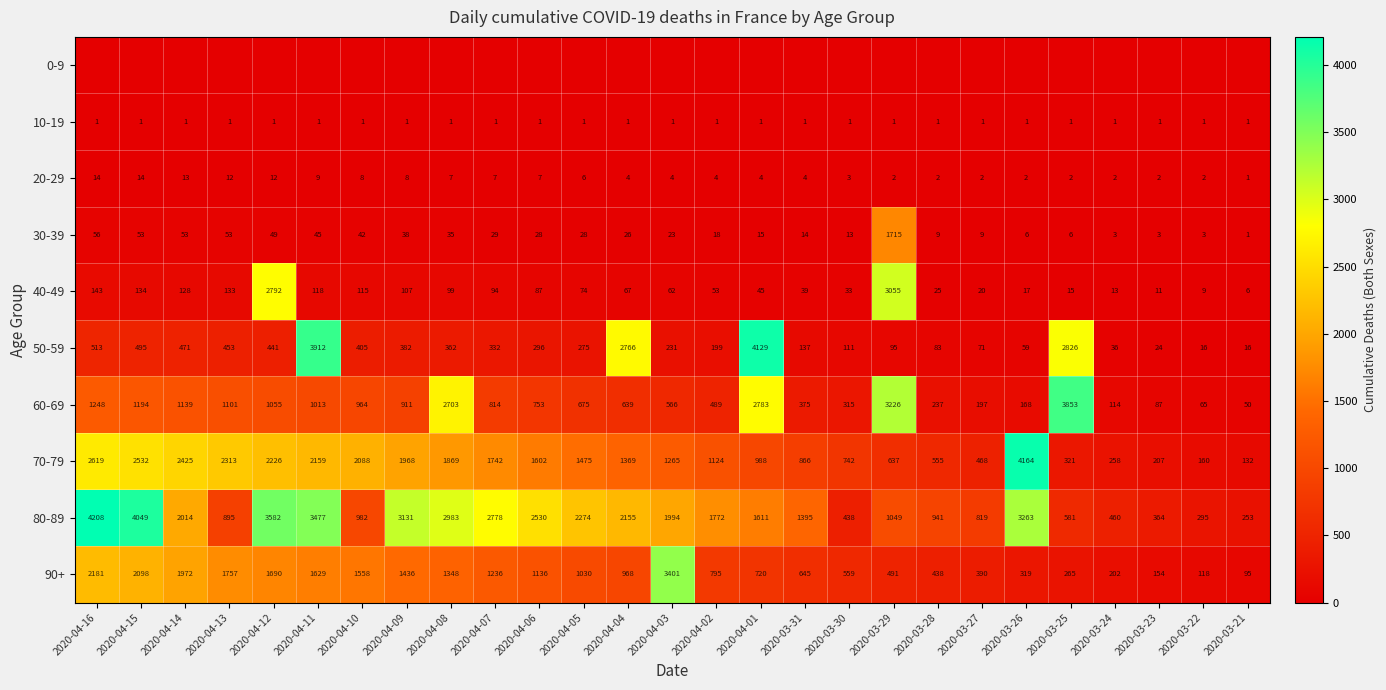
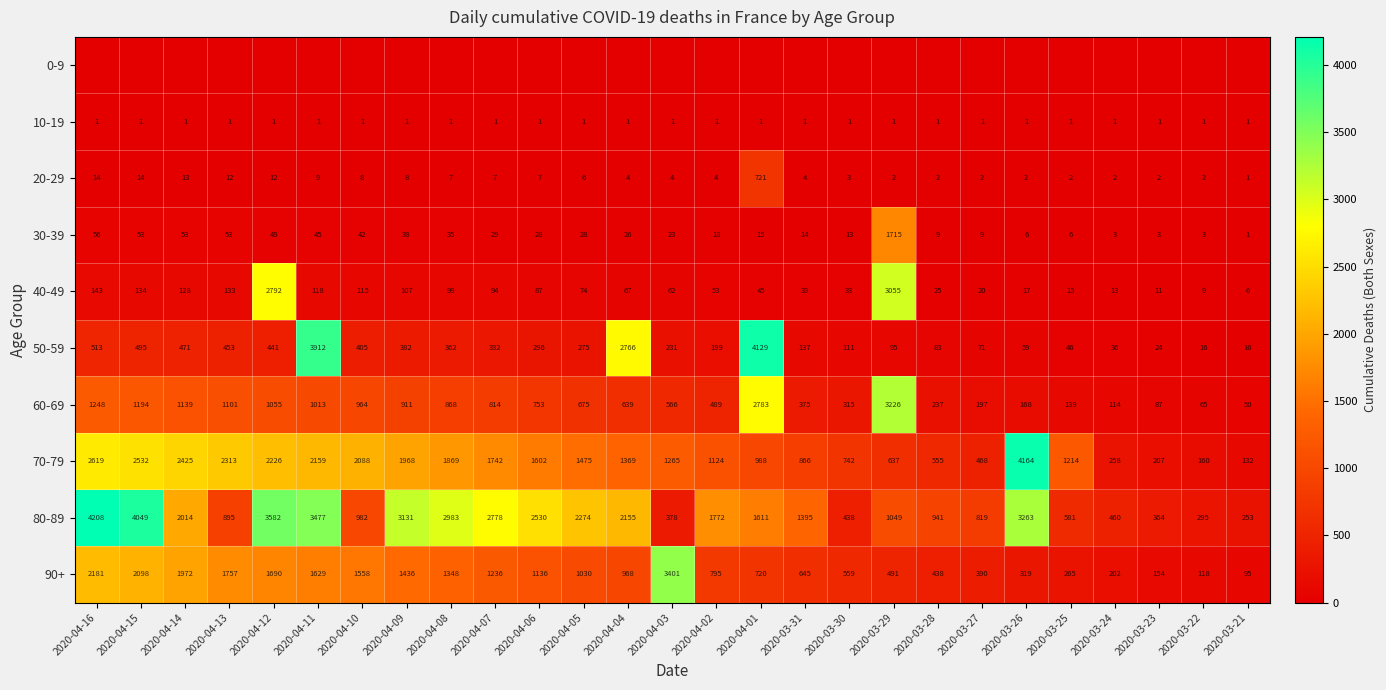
20-29, 2020-04-01: 4 -> 721
50-59, 2020-03-25: 2826 -> 46
60-69, 2020-04-08: 2703 -> 868
60-69, 2020-03-25: 3853 -> 139
70-79, 2020-03-25: 321 -> 1214
80-89, 2020-04-03: 1994 -> 378
